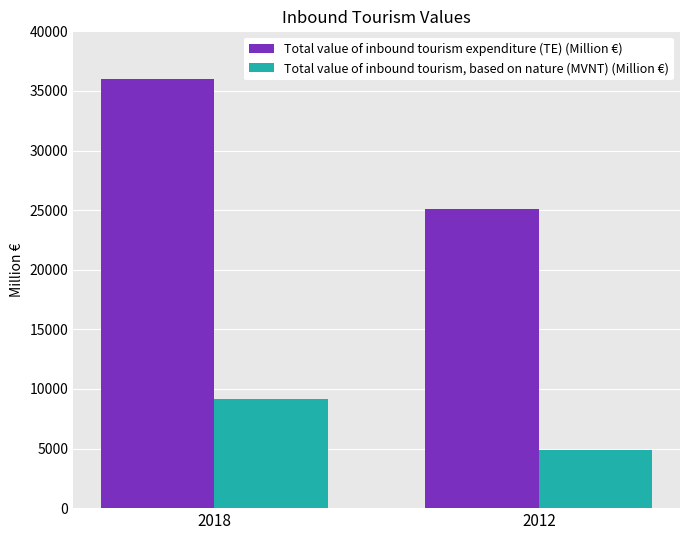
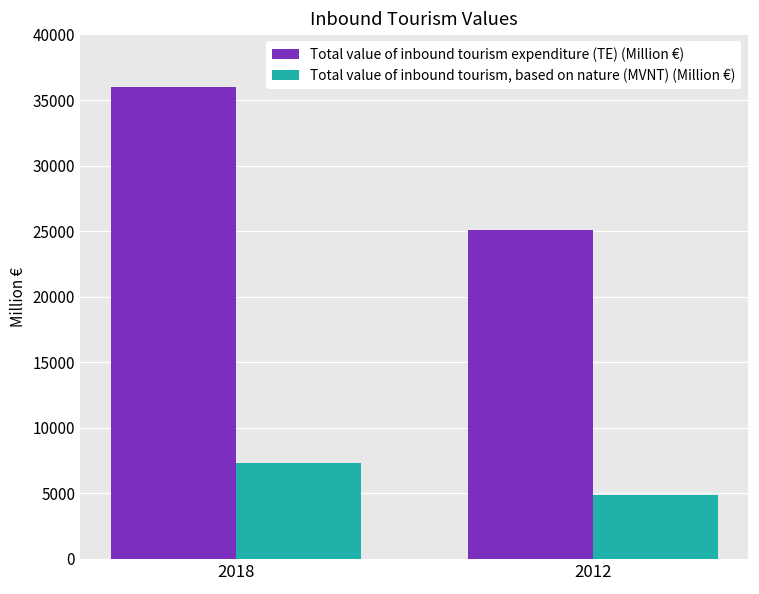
Total value of inbound tourism, based on nature (MVNT) (Million €), 2018: 9200 -> 7300
